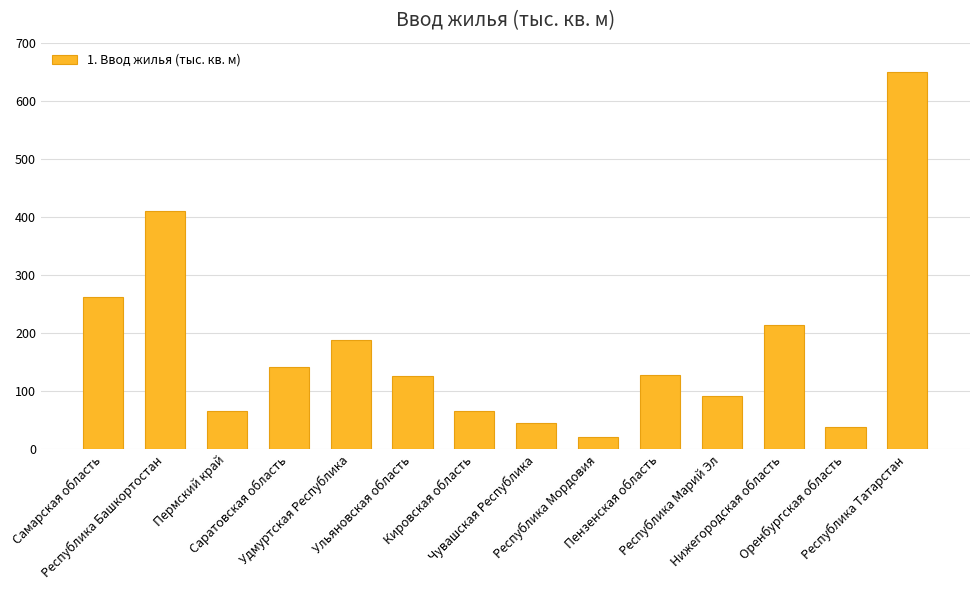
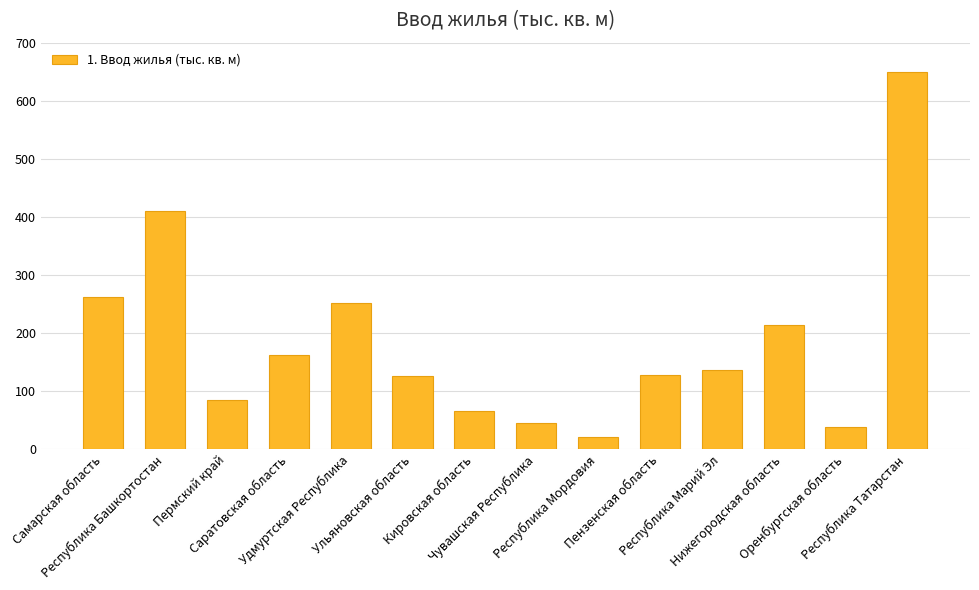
Пермский край: 70 -> 80
Саратовская область: 140 -> 160
Удмуртская Республика: 190 -> 250
Республика Марий Эл: 90 -> 140
